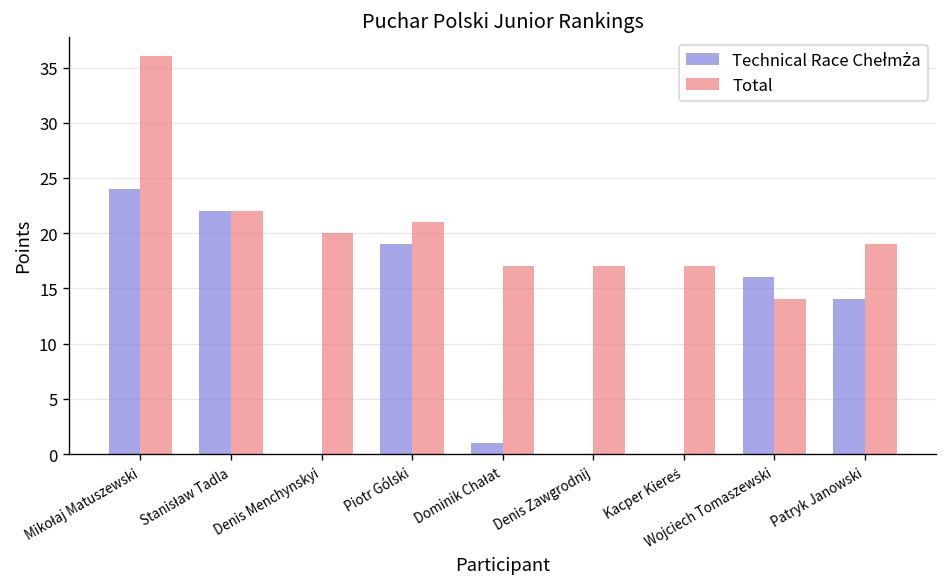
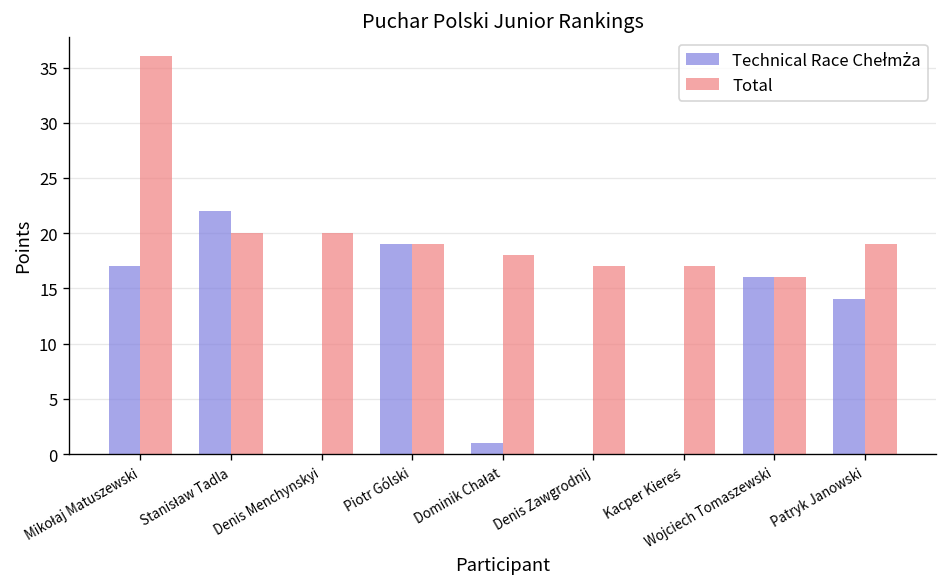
Technical Race Chełmża, Mikołaj Matuszewski: 24 -> 17
Total, Stanisław Tadla: 22 -> 20
Total, Piotr Gólski: 21 -> 19
Total, Dominik Chałat: 17 -> 18
Total, Wojciech Tomaszewski: 14 -> 16
